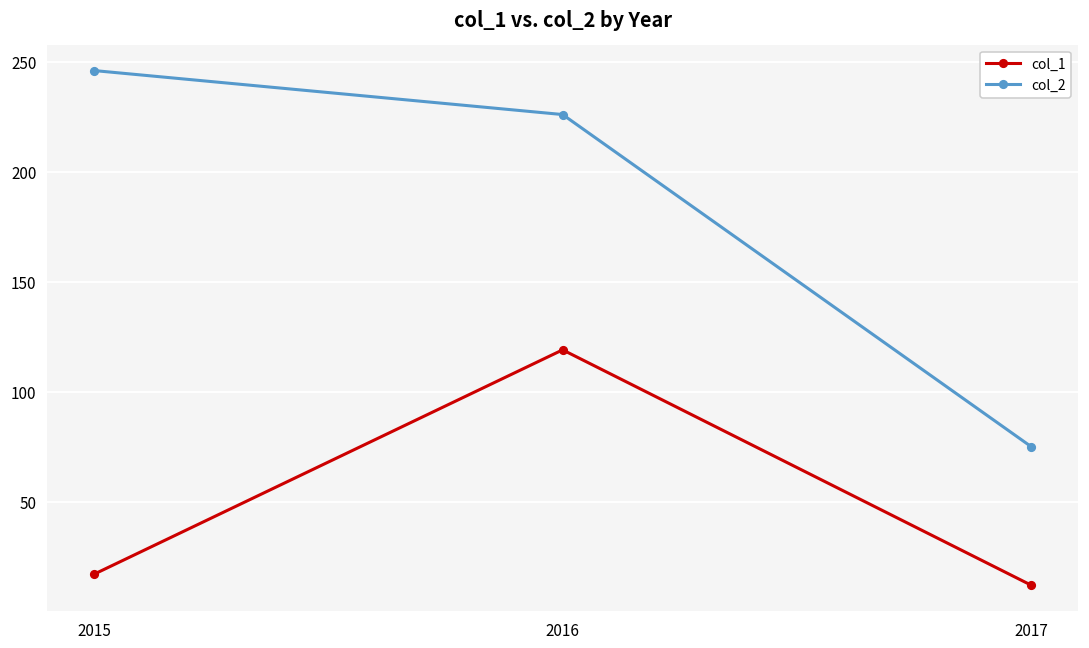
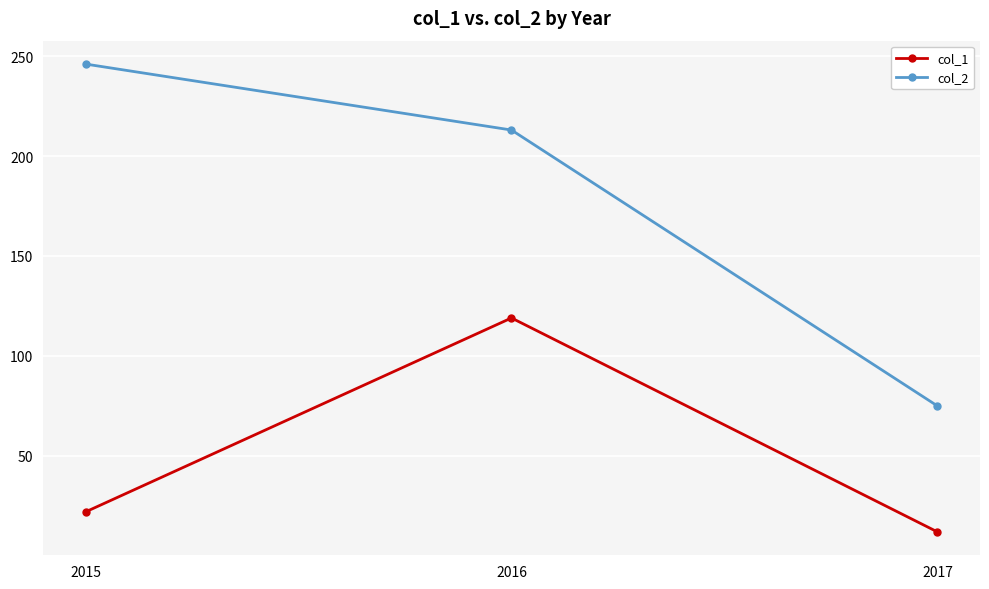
col_1, 2015: 17 -> 22
col_2, 2016: 226 -> 213
